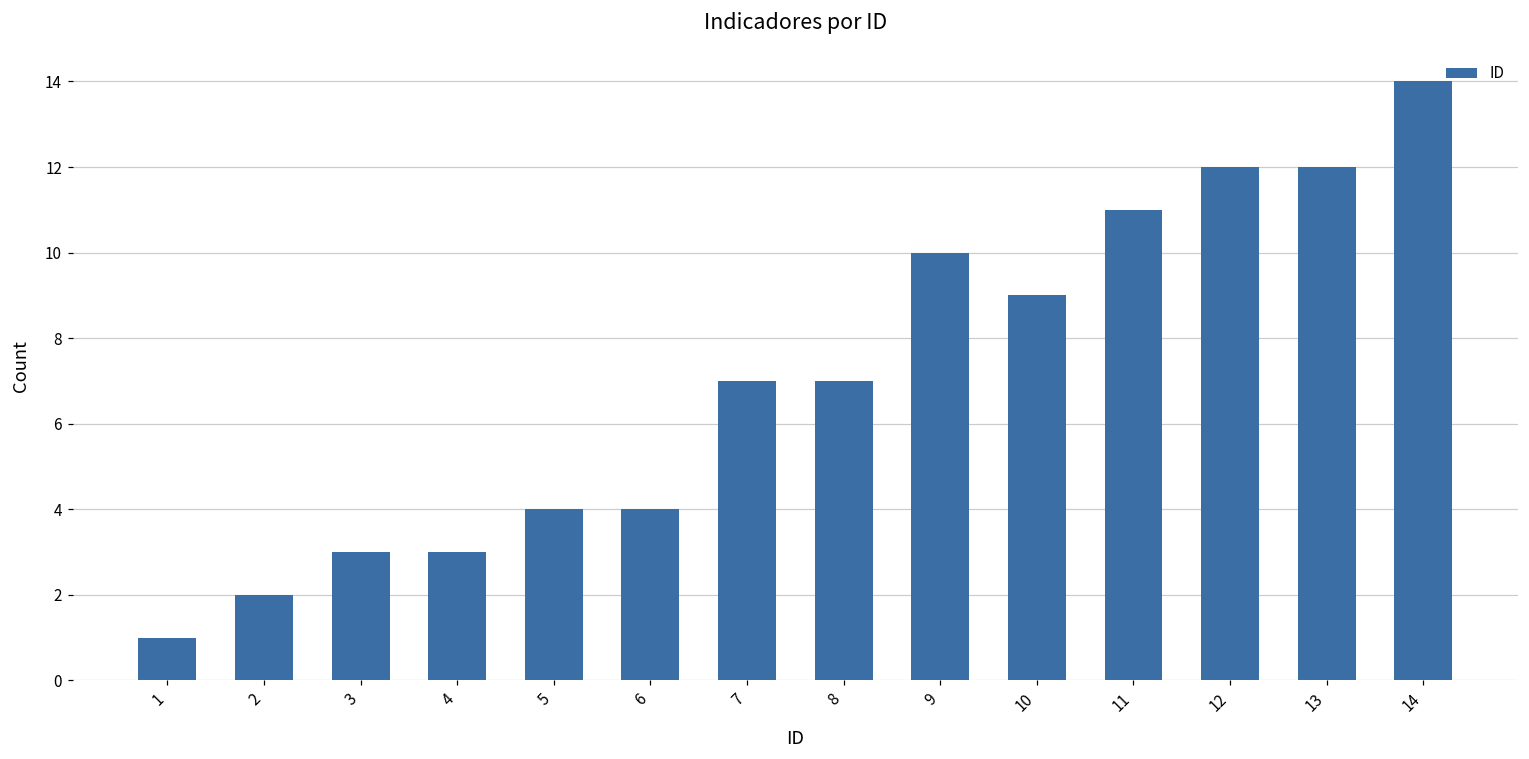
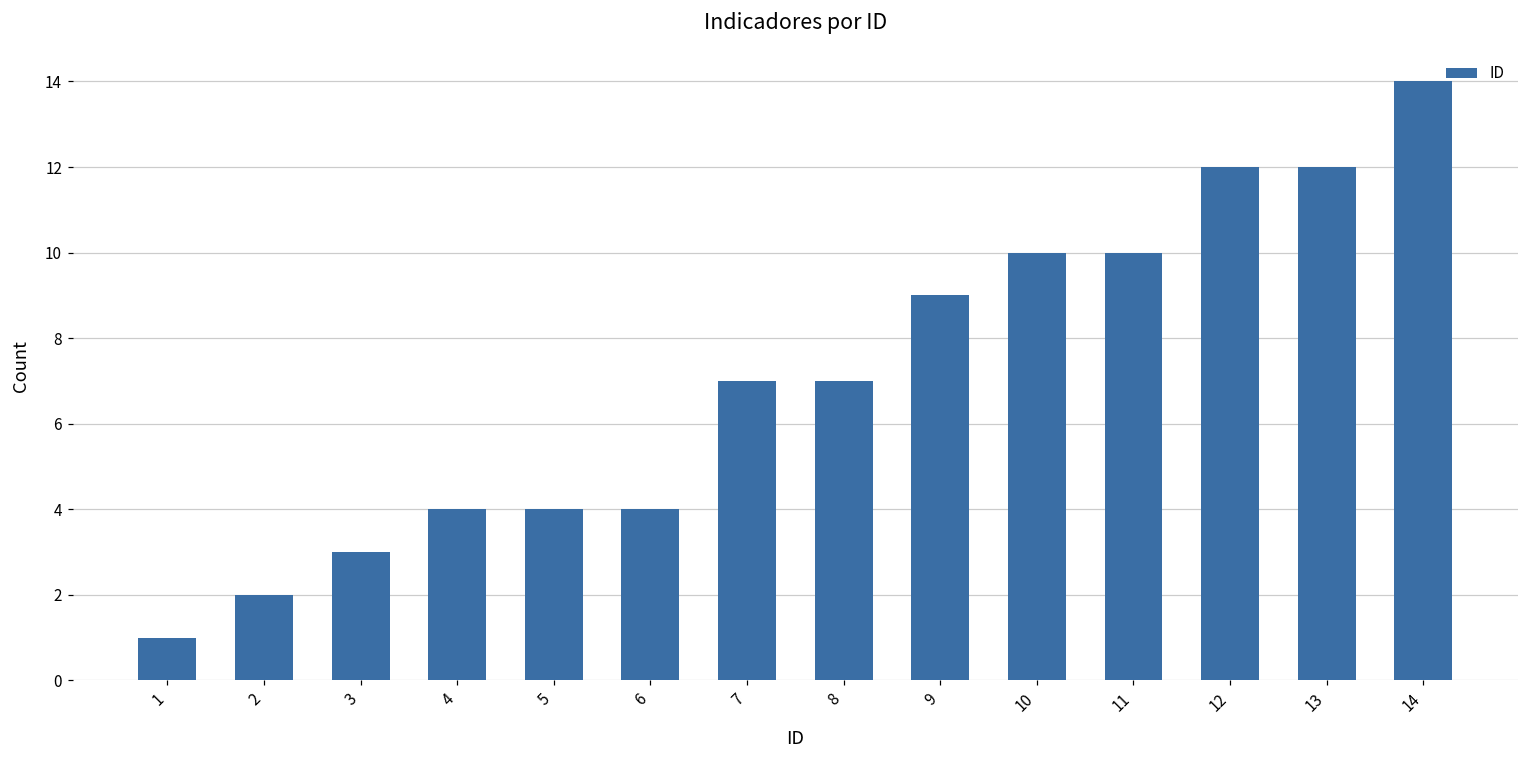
4: 3 -> 4
9: 10 -> 9
10: 9 -> 10
11: 11 -> 10
